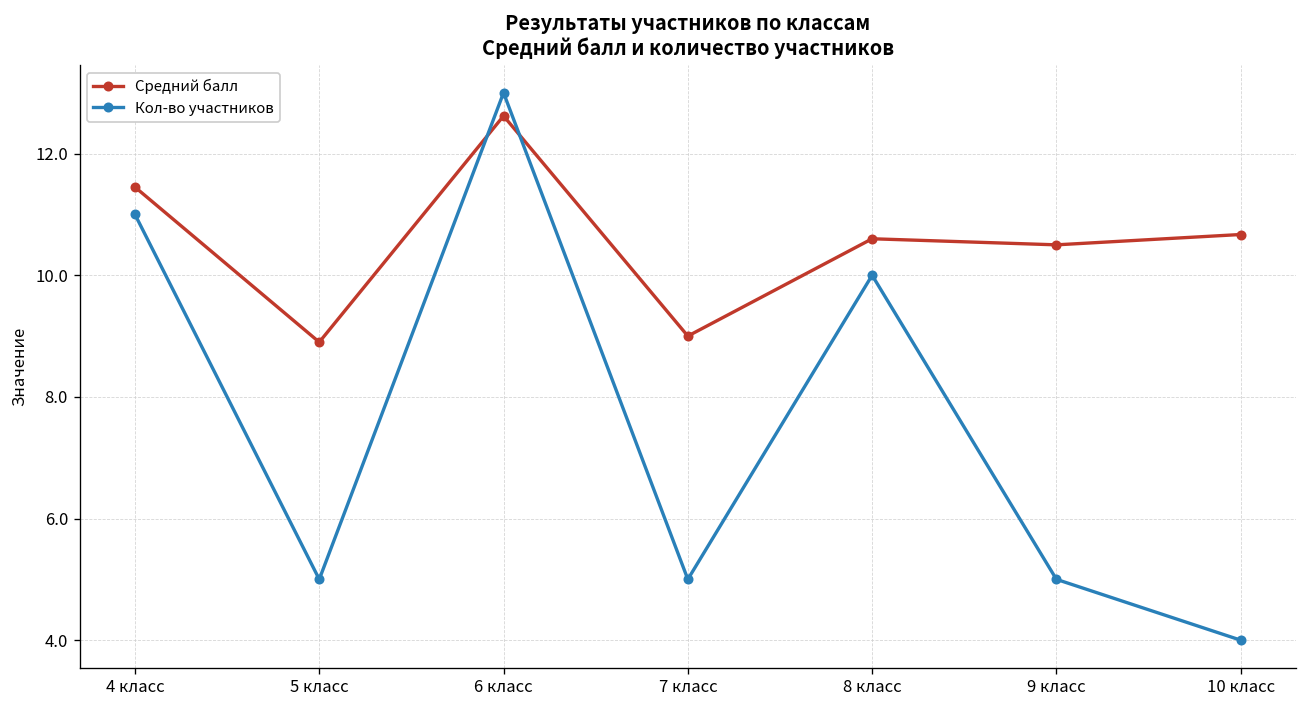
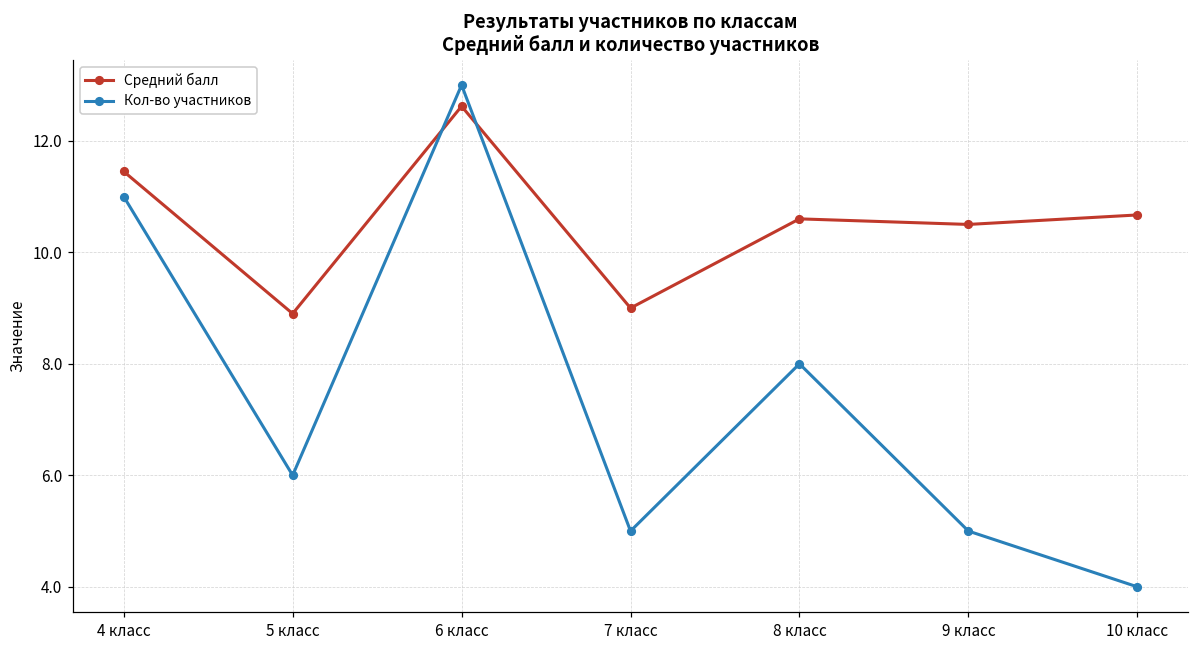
Кол-во участников, 5 класс: 5 -> 6
Кол-во участников, 8 класс: 10 -> 8
